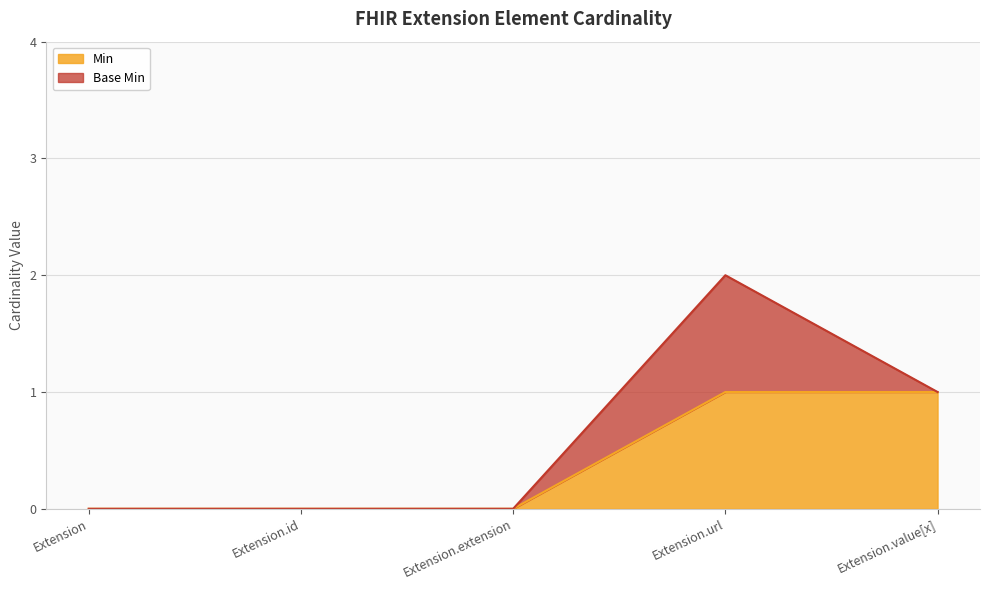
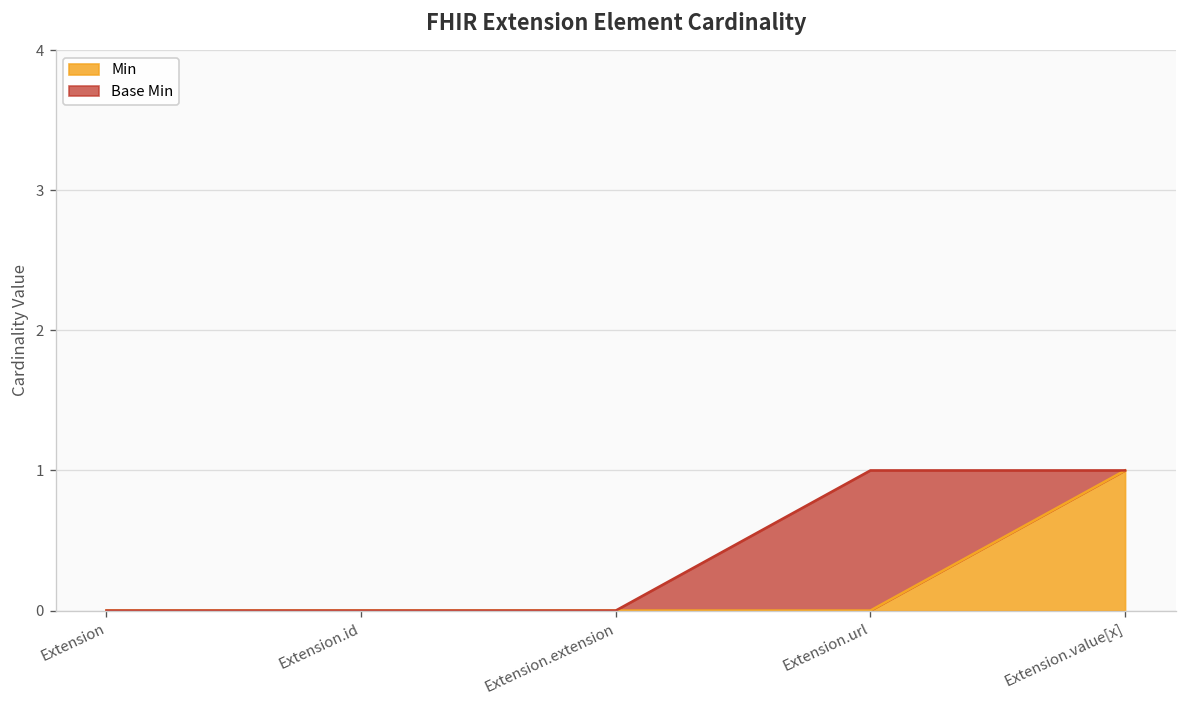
Min, Extension.url: 1 -> 0
